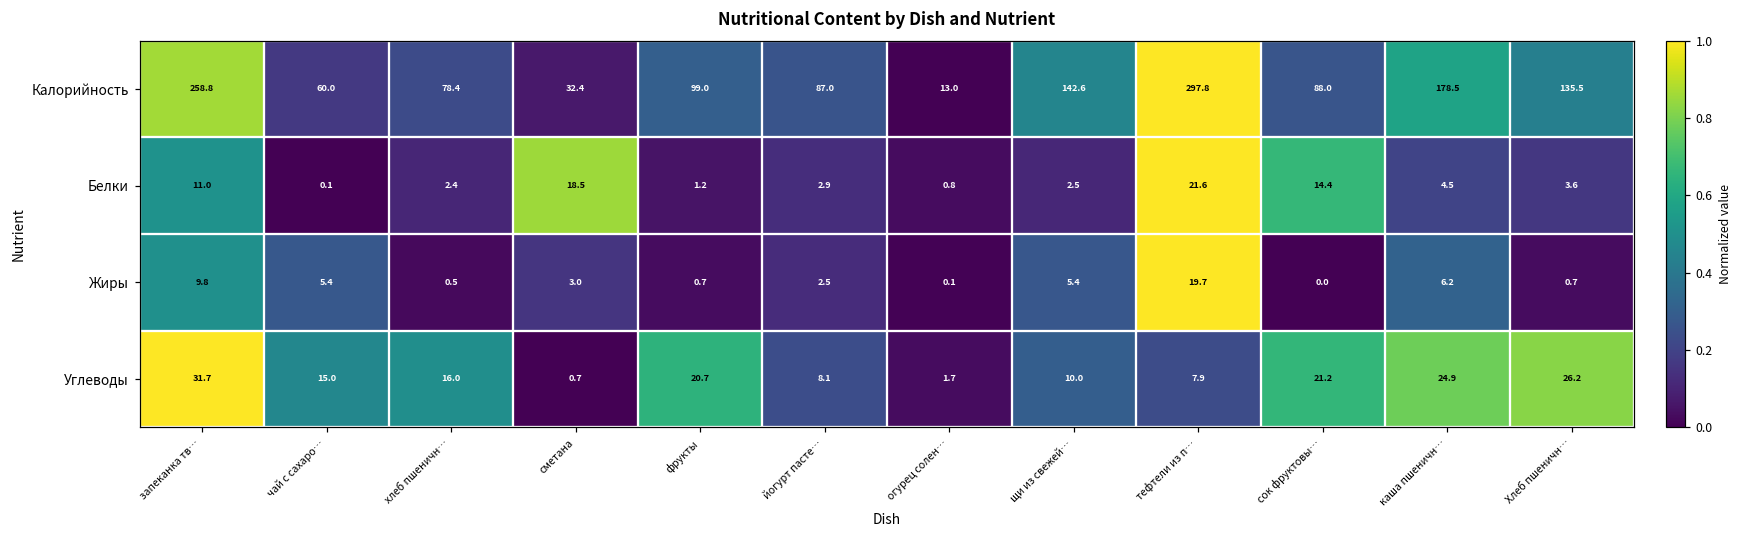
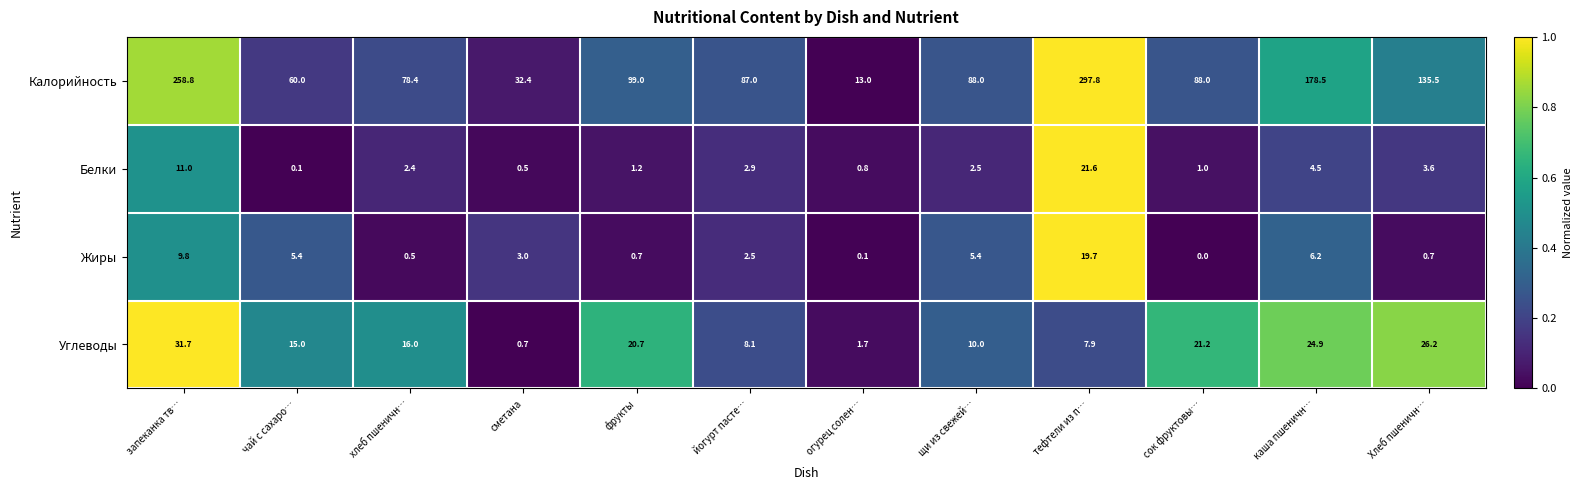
Калорийность, щи из свежей…: 142.6 -> 88.0
Белки, сметана: 18.5 -> 0.5
Белки, сок фруктовы…: 14.4 -> 1.0
